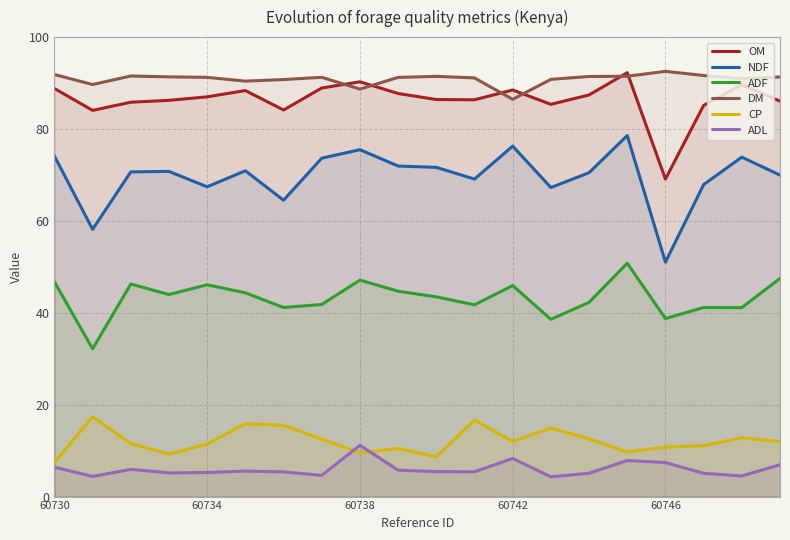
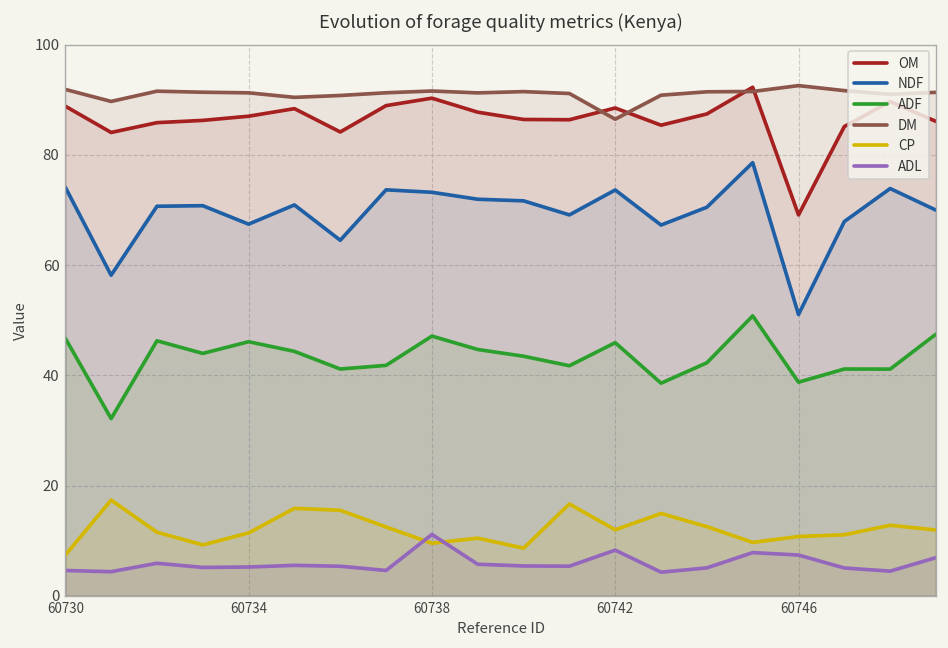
ADL, 60730: 6 -> 5
NDF, 60738: 76 -> 73
DM, 60738: 89 -> 92
NDF, 60742: 76 -> 74
